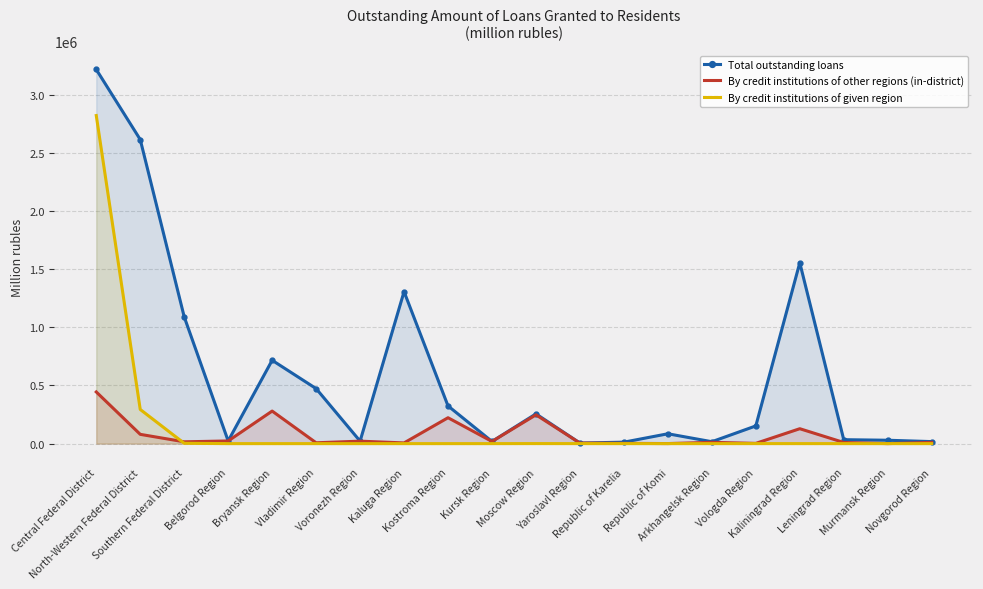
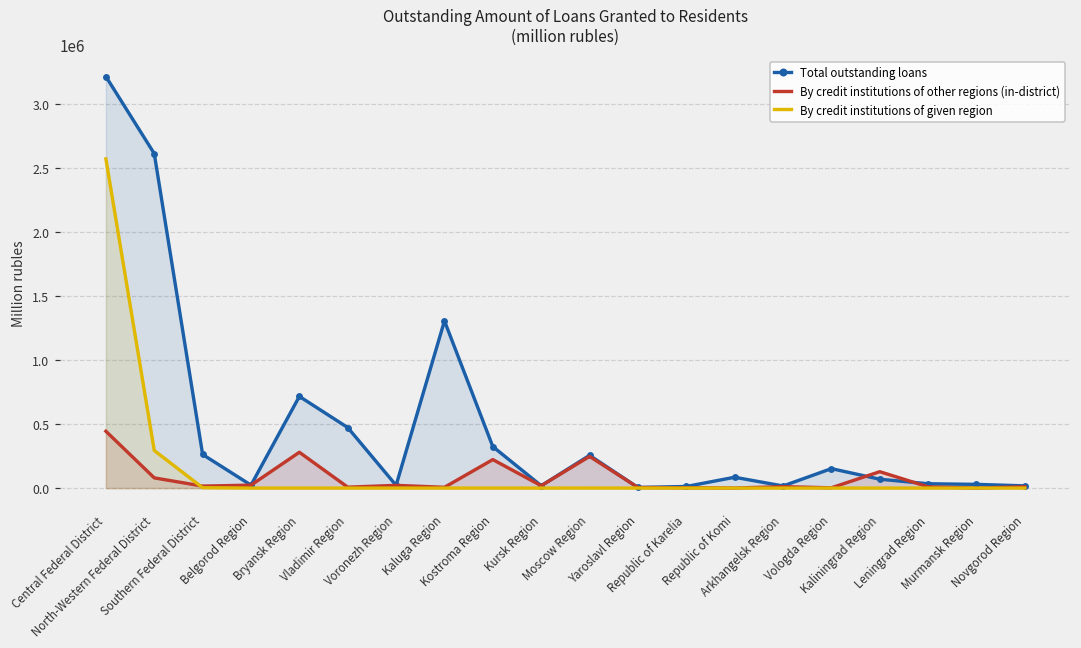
By credit institutions of given region, Central Federal District: 2820000 -> 2570000
Total outstanding loans, Southern Federal District: 1090000 -> 260000
Total outstanding loans, Kaliningrad Region: 1560000 -> 70000
